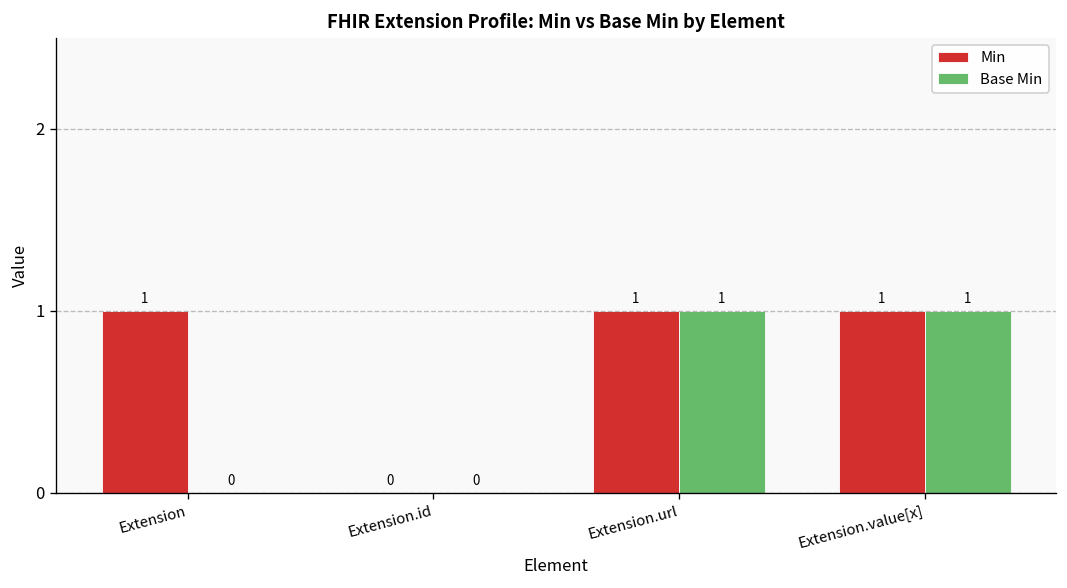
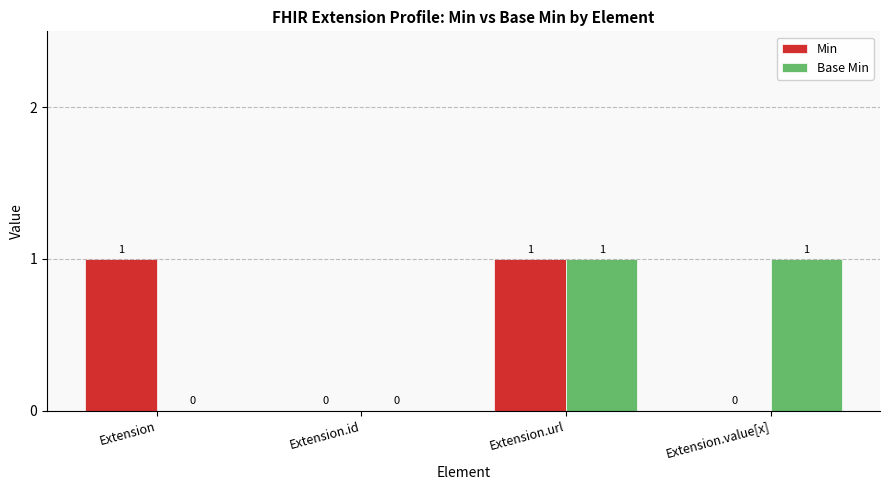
Min, Extension.value[x]: 1 -> 0
